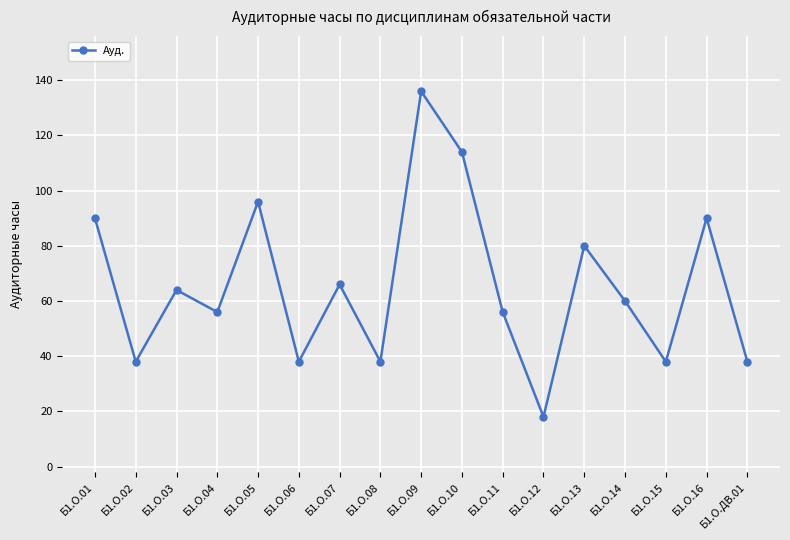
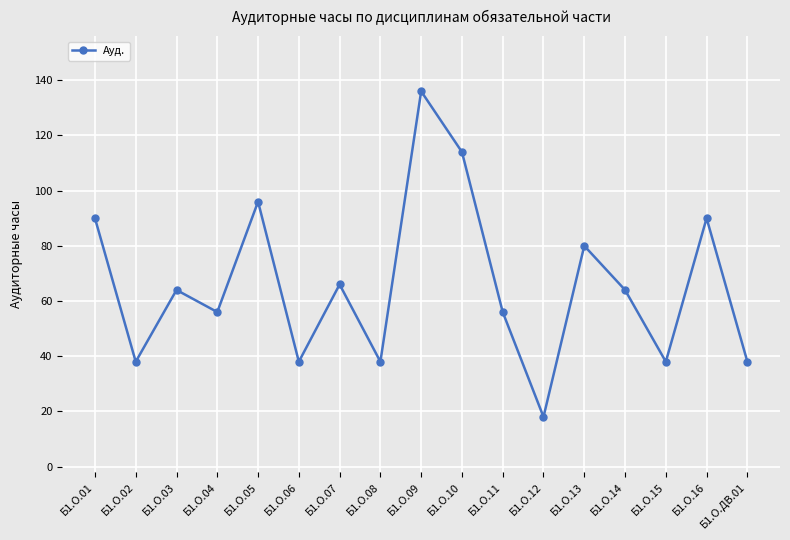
Б1.О.14: 60 -> 64
